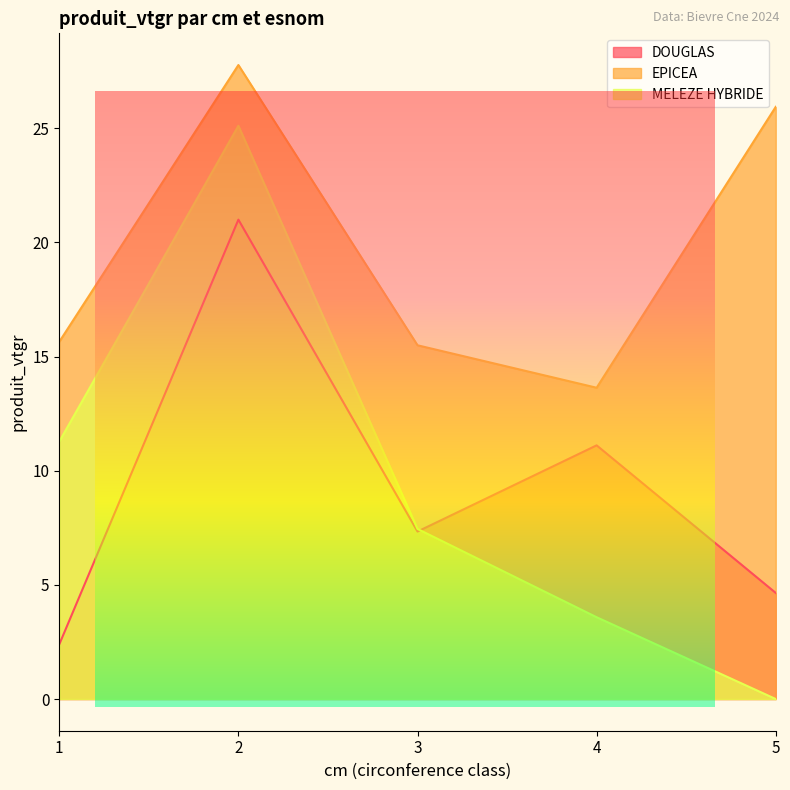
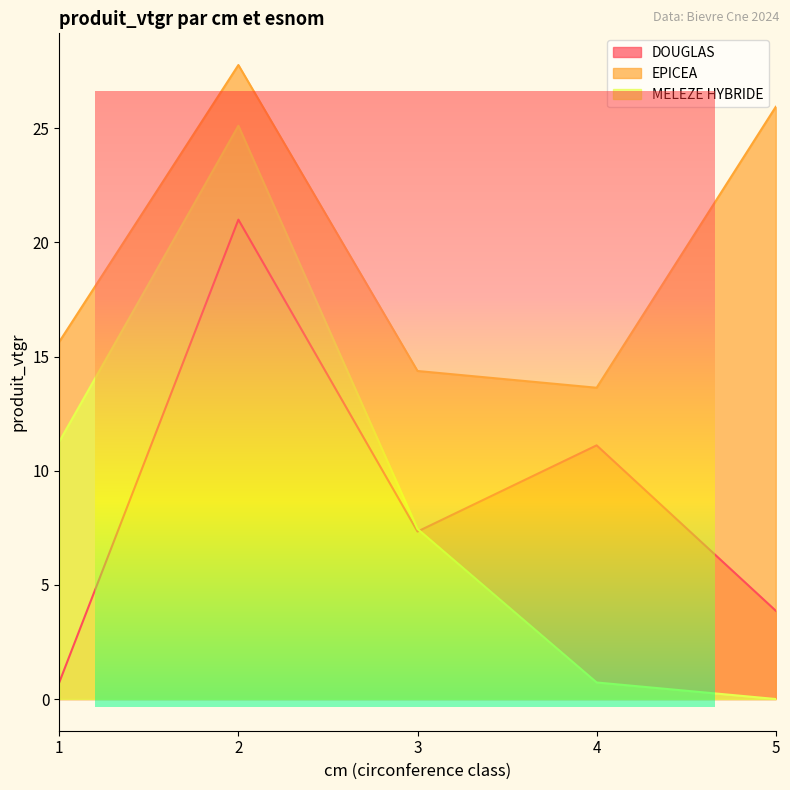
DOUGLAS, 1: 2.4 -> 0.7
EPICEA, 3: 15.5 -> 14.4
MELEZE HYBRIDE, 4: 3.6 -> 0.7
DOUGLAS, 5: 4.6 -> 3.9
